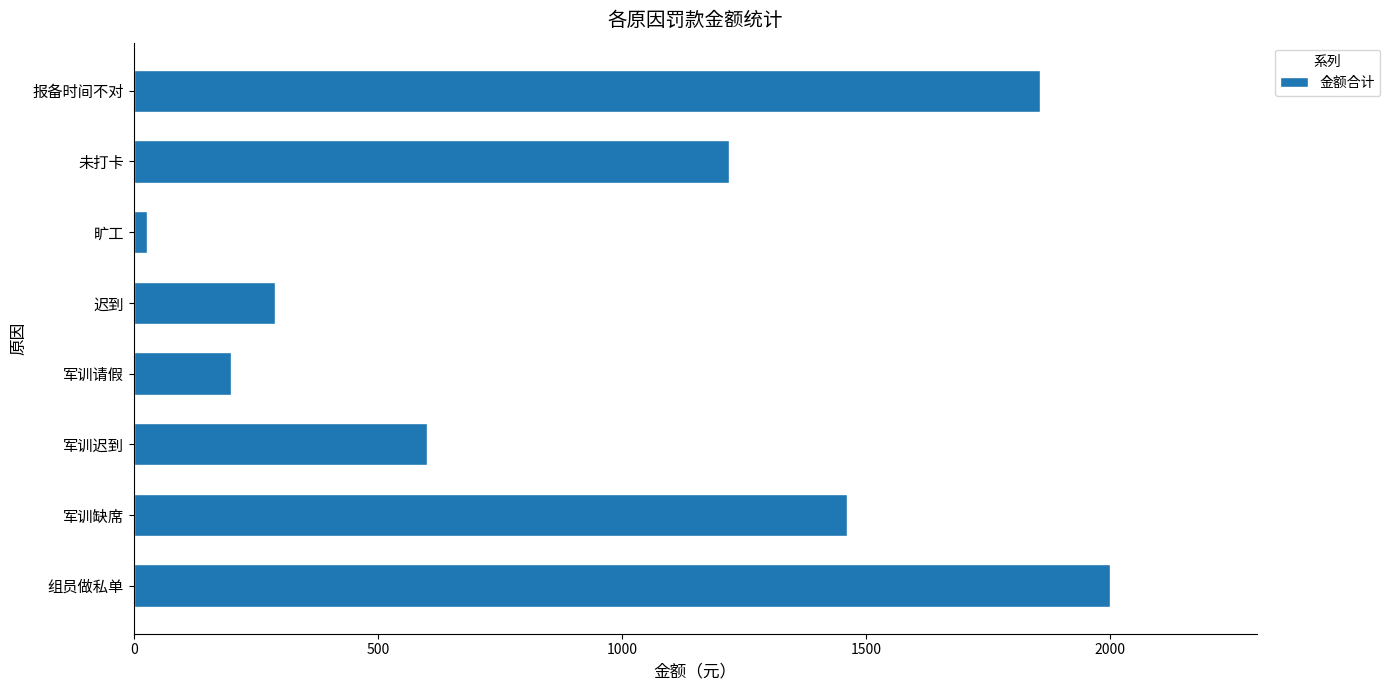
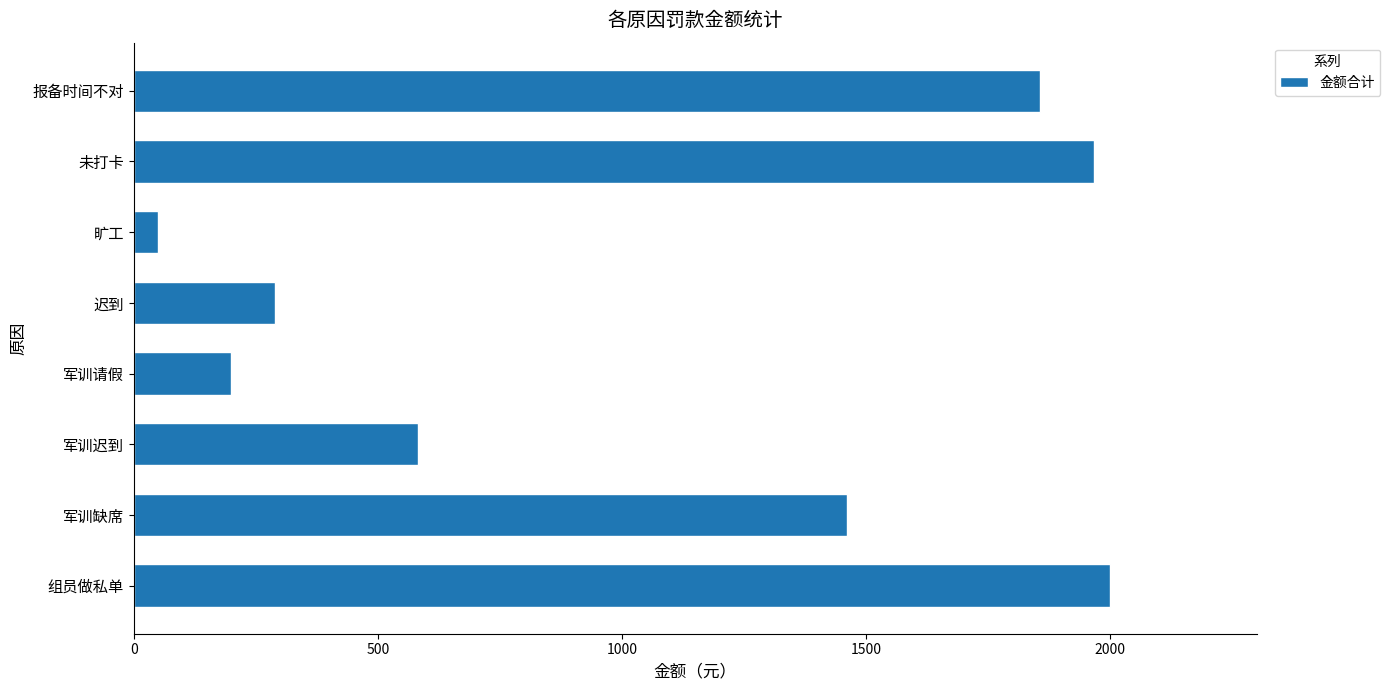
未打卡: 1220 -> 1970
旷工: 30 -> 50
军训迟到: 600 -> 580
